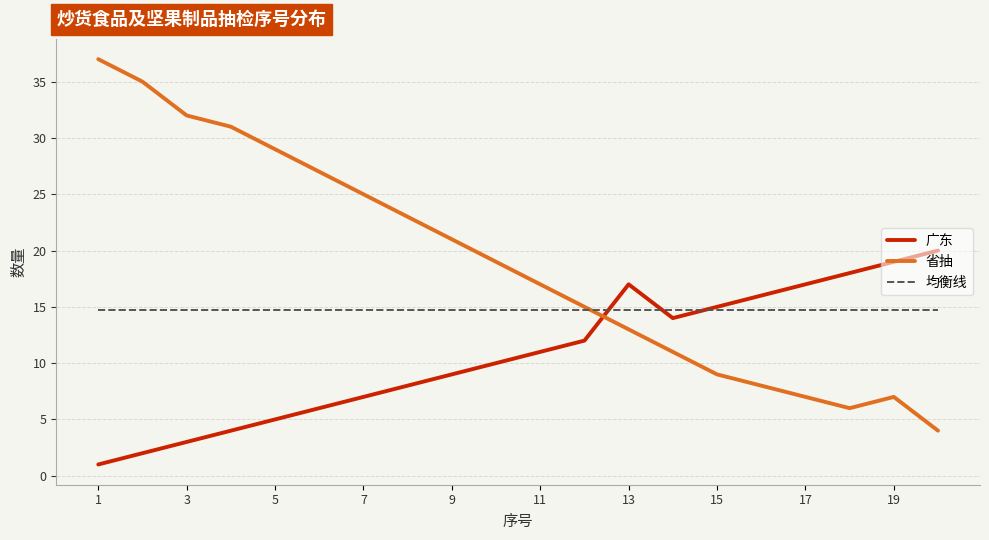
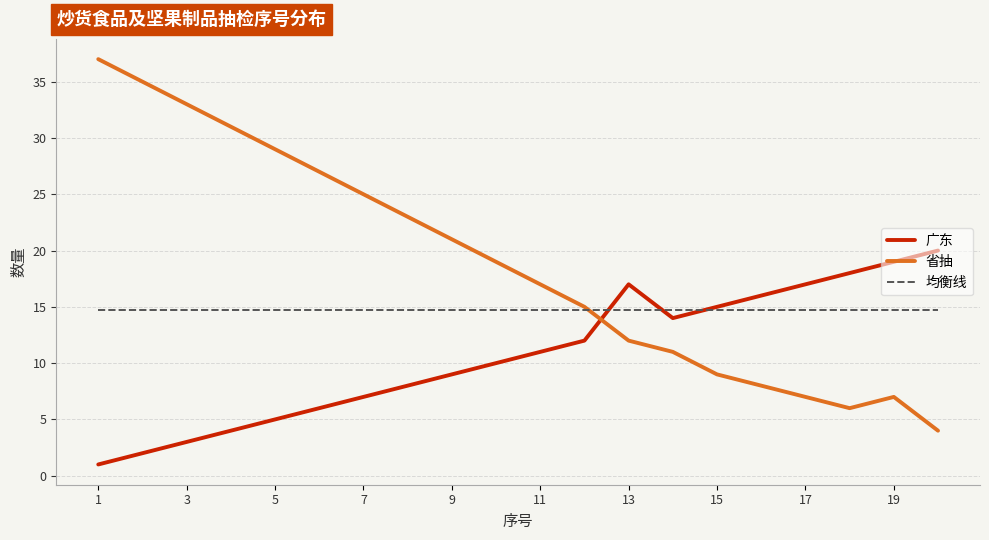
省抽, 3: 32 -> 33
省抽, 13: 13 -> 12
